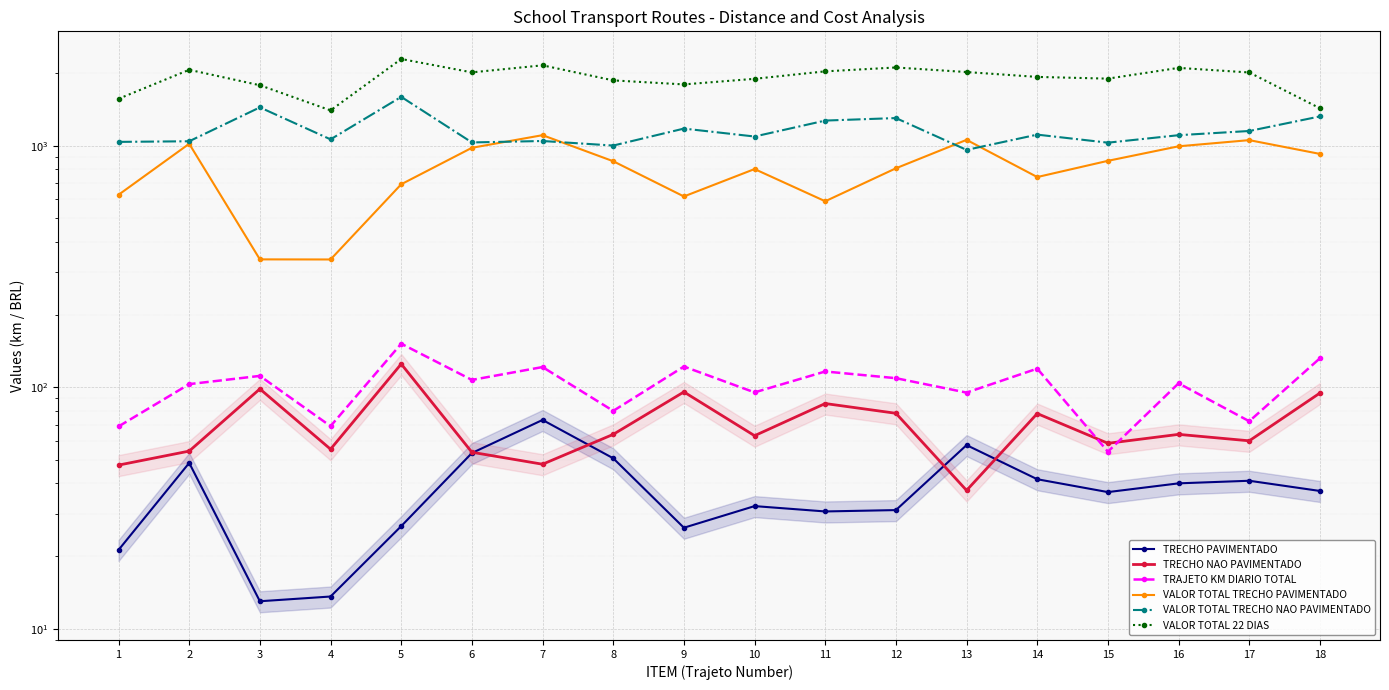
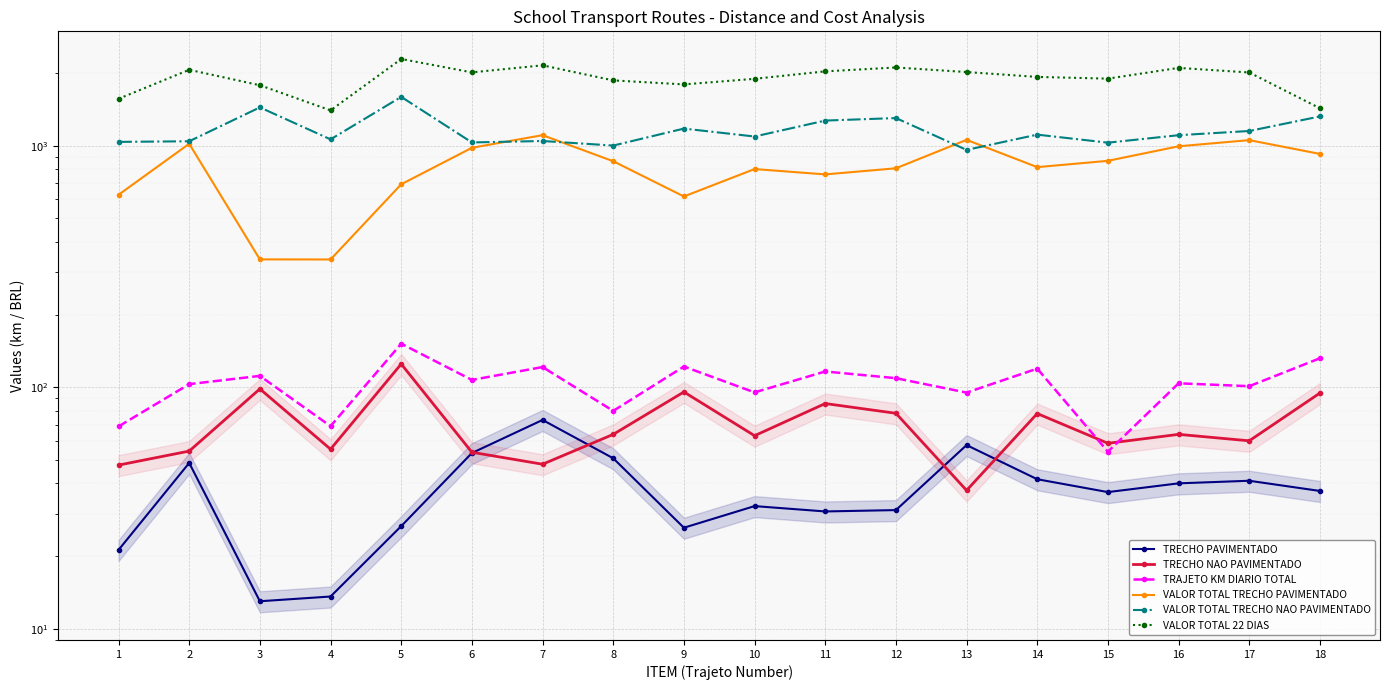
VALOR TOTAL TRECHO PAVIMENTADO, 11: 590 -> 760
VALOR TOTAL TRECHO PAVIMENTADO, 14: 740 -> 810
TRAJETO KM DIARIO TOTAL, 17: 72 -> 101
